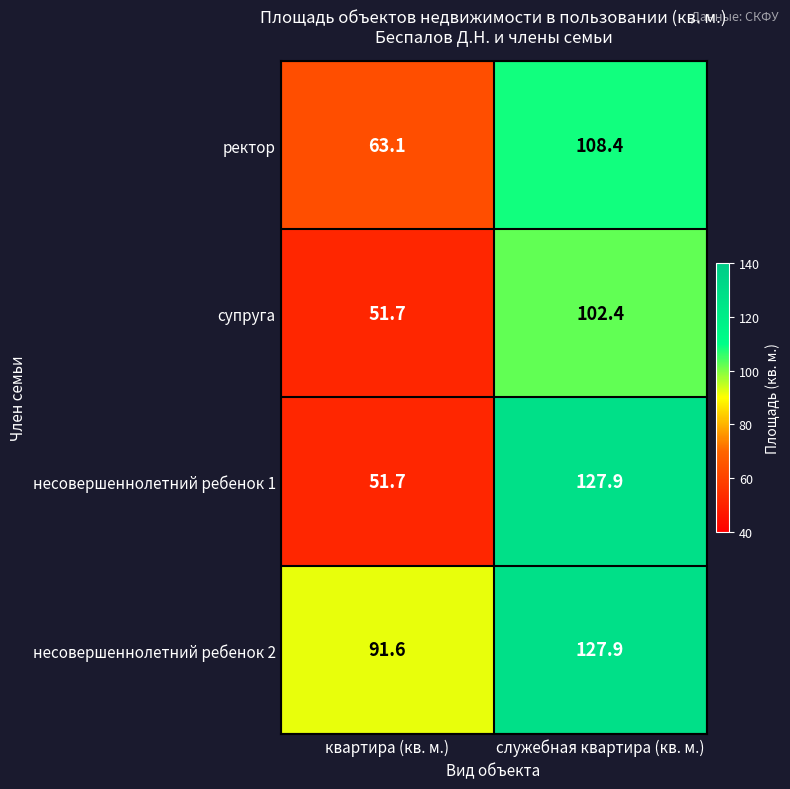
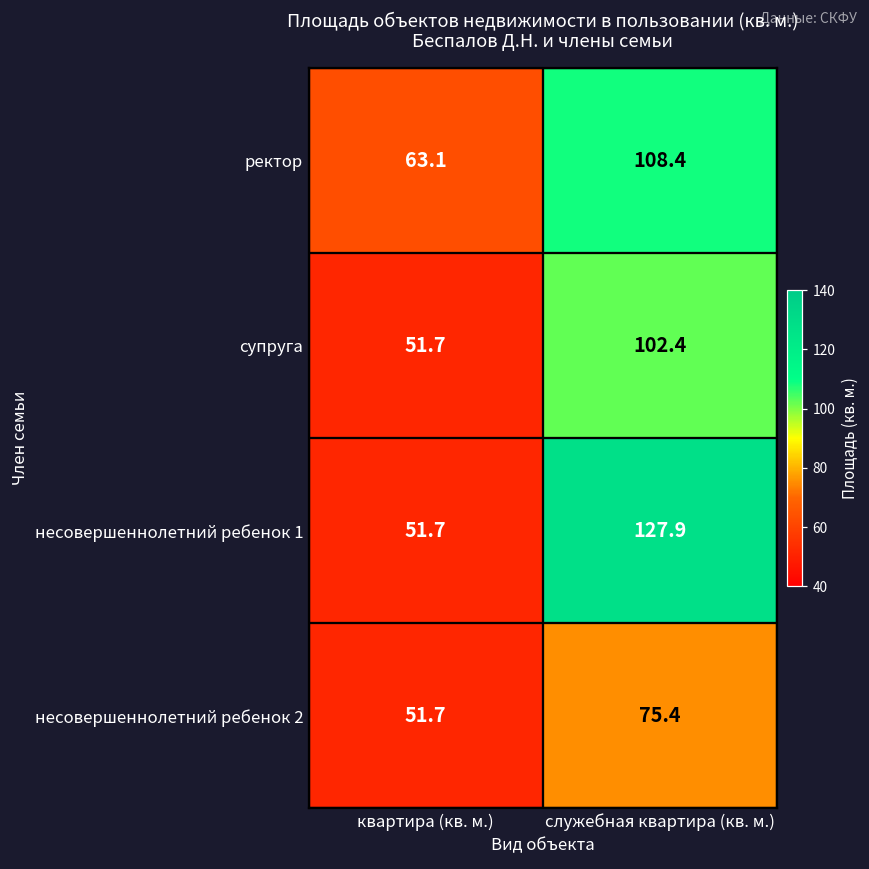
несовершеннолетний ребенок 2, квартира (кв. м.): 91.6 -> 51.7
несовершеннолетний ребенок 2, служебная квартира (кв. м.): 127.9 -> 75.4
